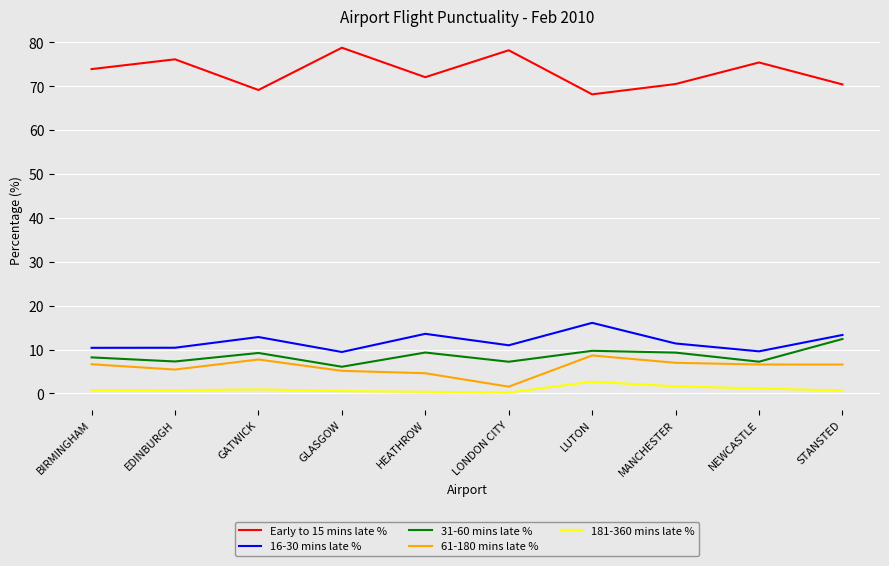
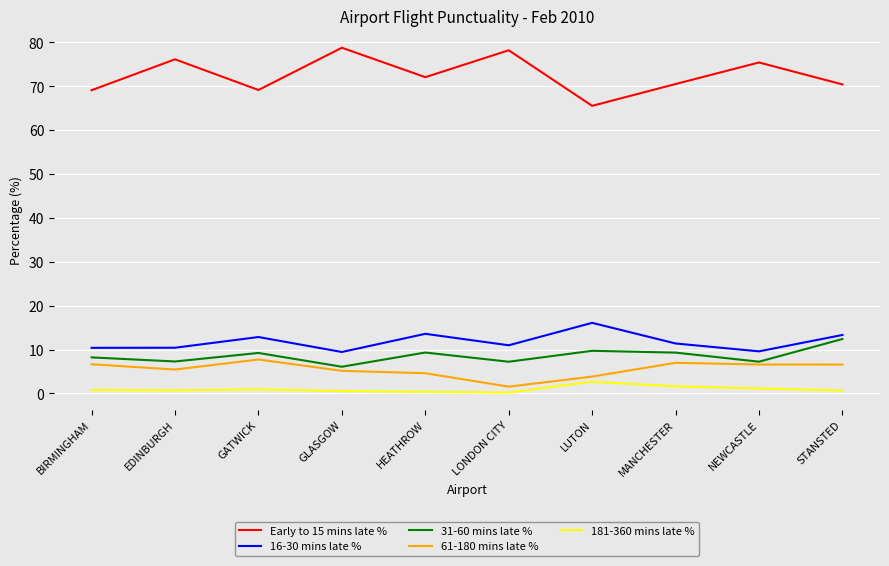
Early to 15 mins late %, BIRMINGHAM: 74 -> 69
Early to 15 mins late %, LUTON: 68 -> 66
61-180 mins late %, LUTON: 9 -> 4
